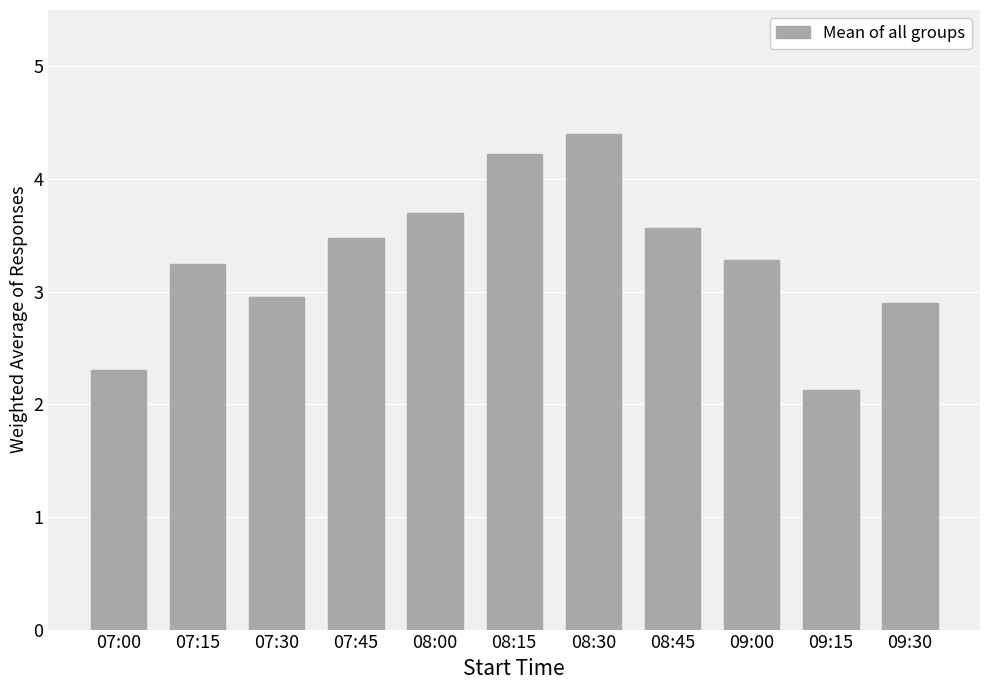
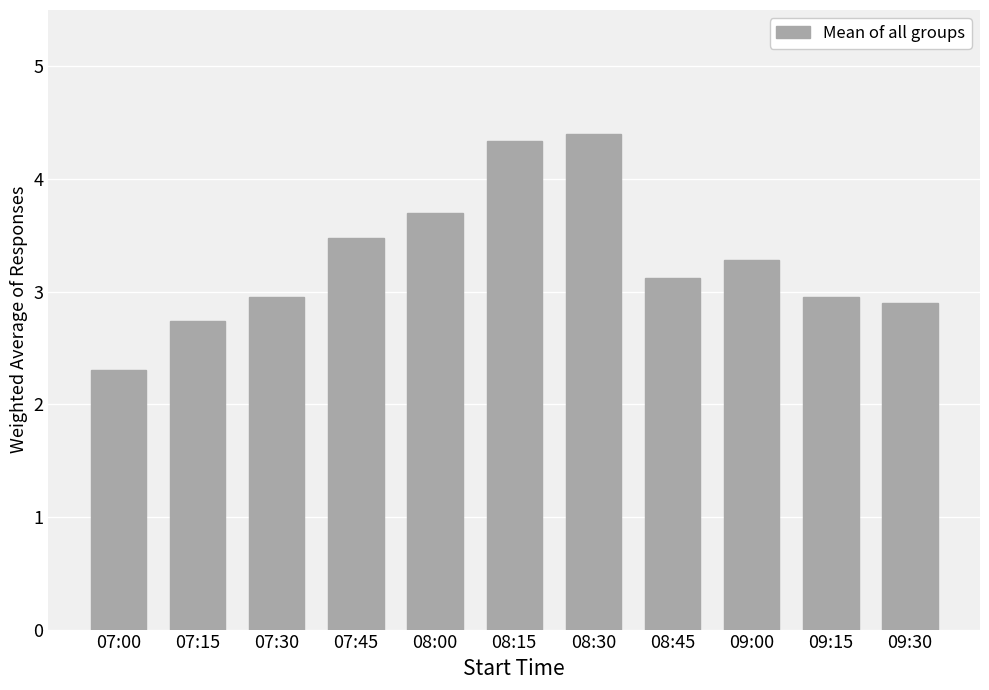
07:15: 3.25 -> 2.74
08:15: 4.22 -> 4.34
08:45: 3.57 -> 3.12
09:15: 2.13 -> 2.95
